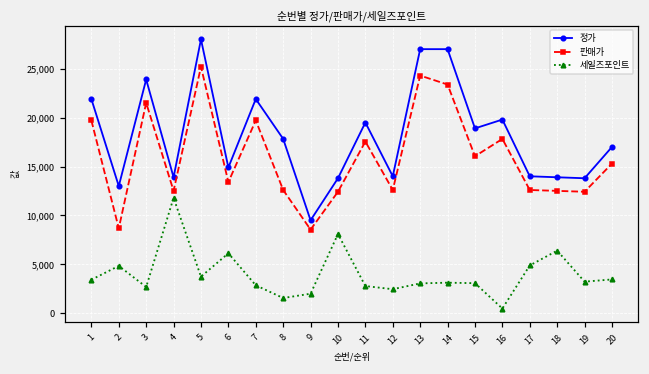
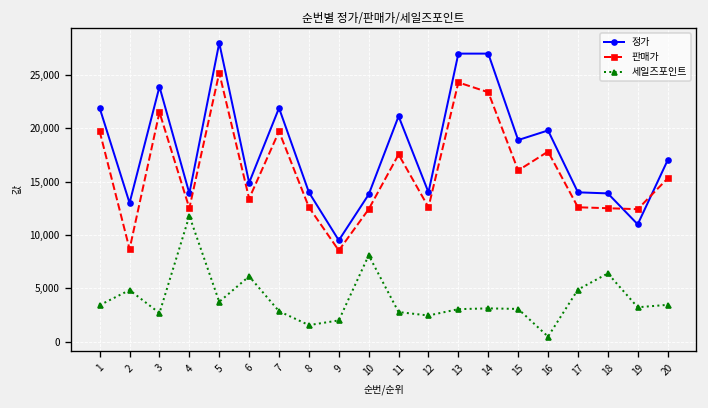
정가, 8: 18,000 -> 14,000
정가, 11: 20,000 -> 21,000
정가, 19: 14,000 -> 11,000
